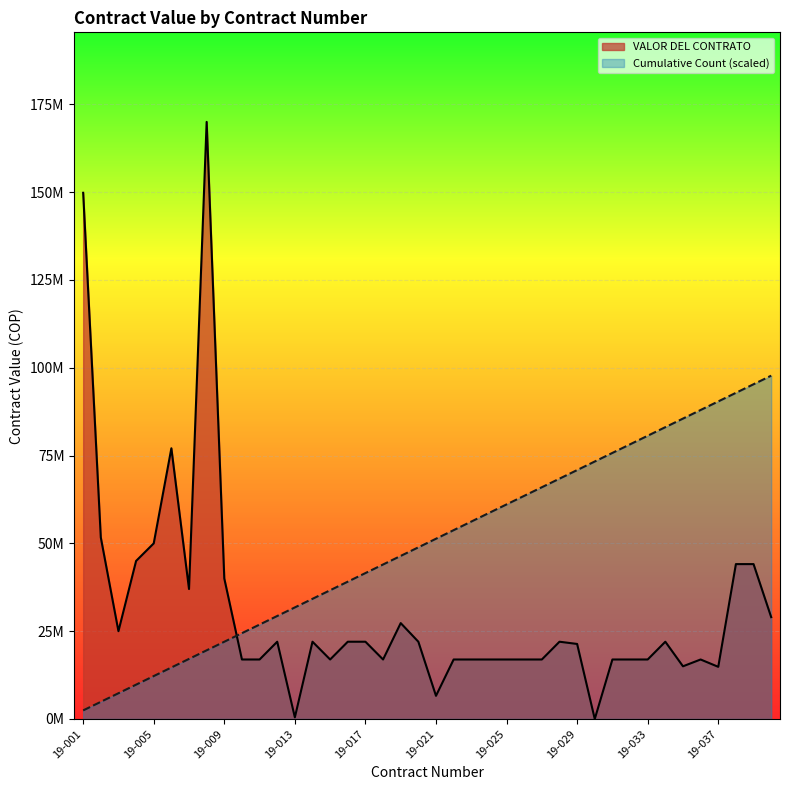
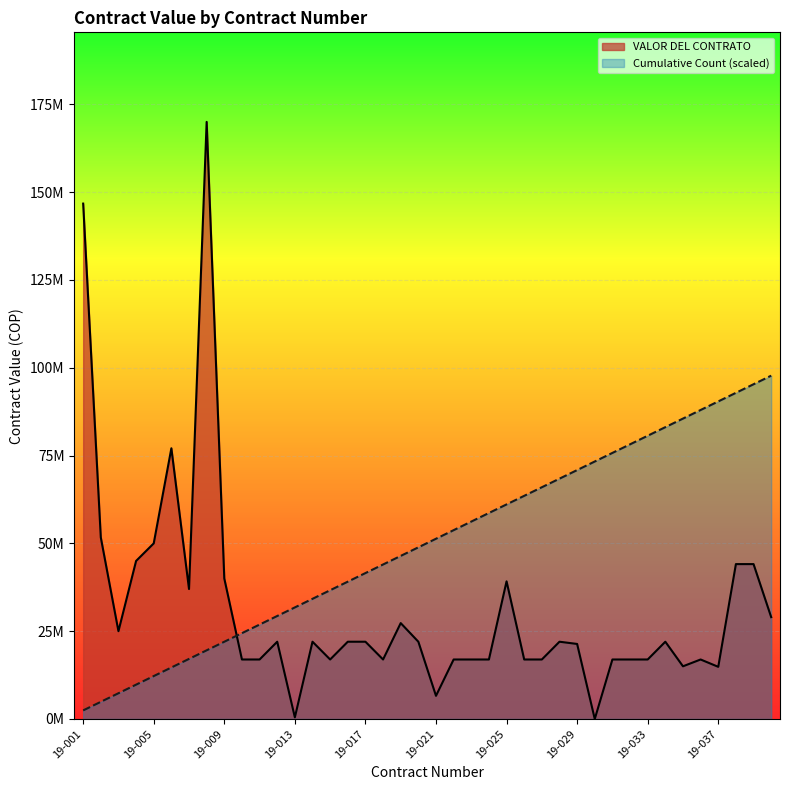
VALOR DEL CONTRATO, 19-001: 150000000 -> 147000000
VALOR DEL CONTRATO, 19-025: 17000000 -> 39000000
